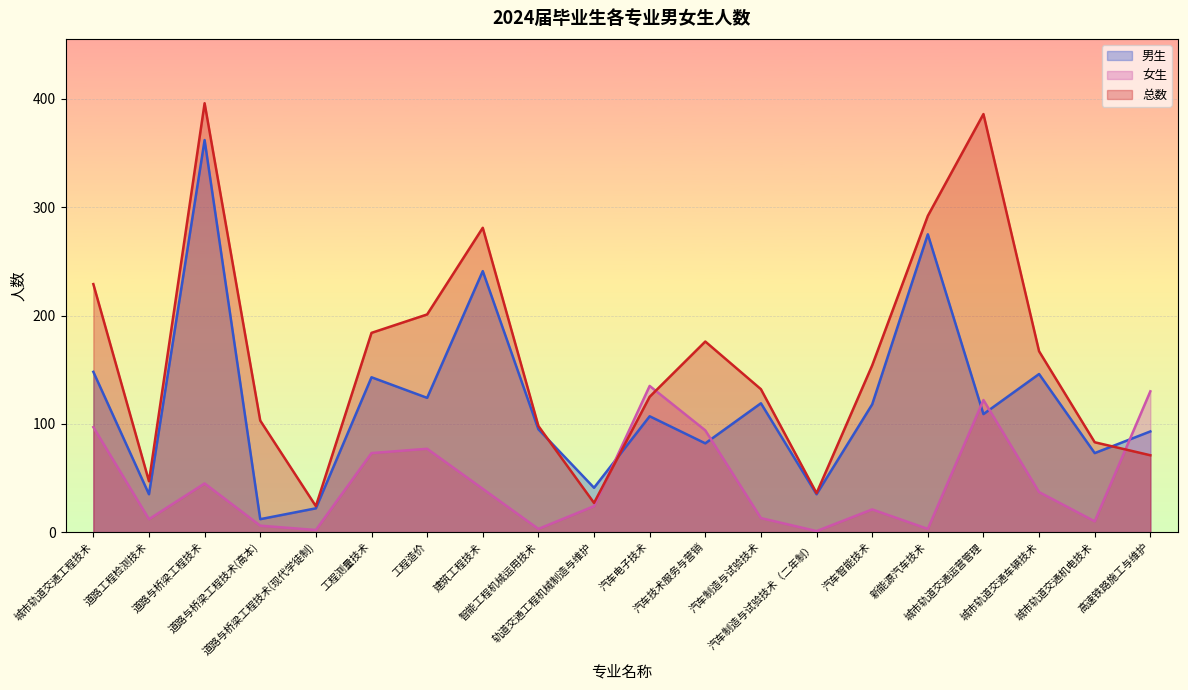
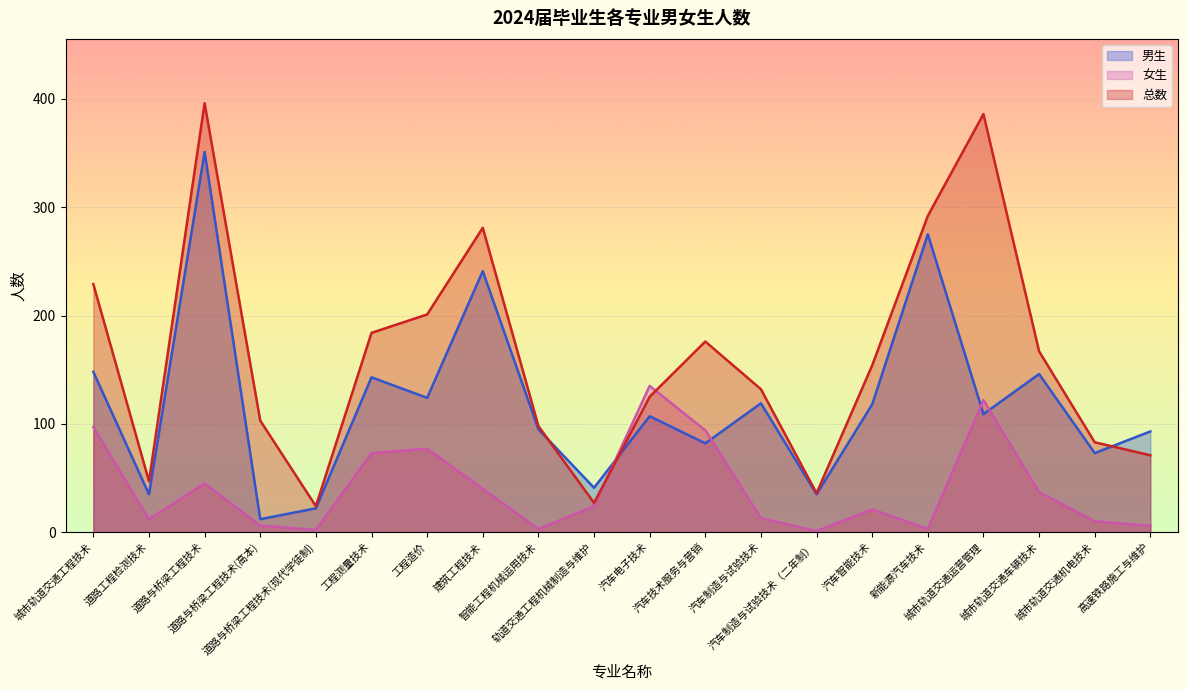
男生, 道路与桥梁工程技术: 362 -> 351
女生, 高速铁路施工与维护: 130 -> 6
